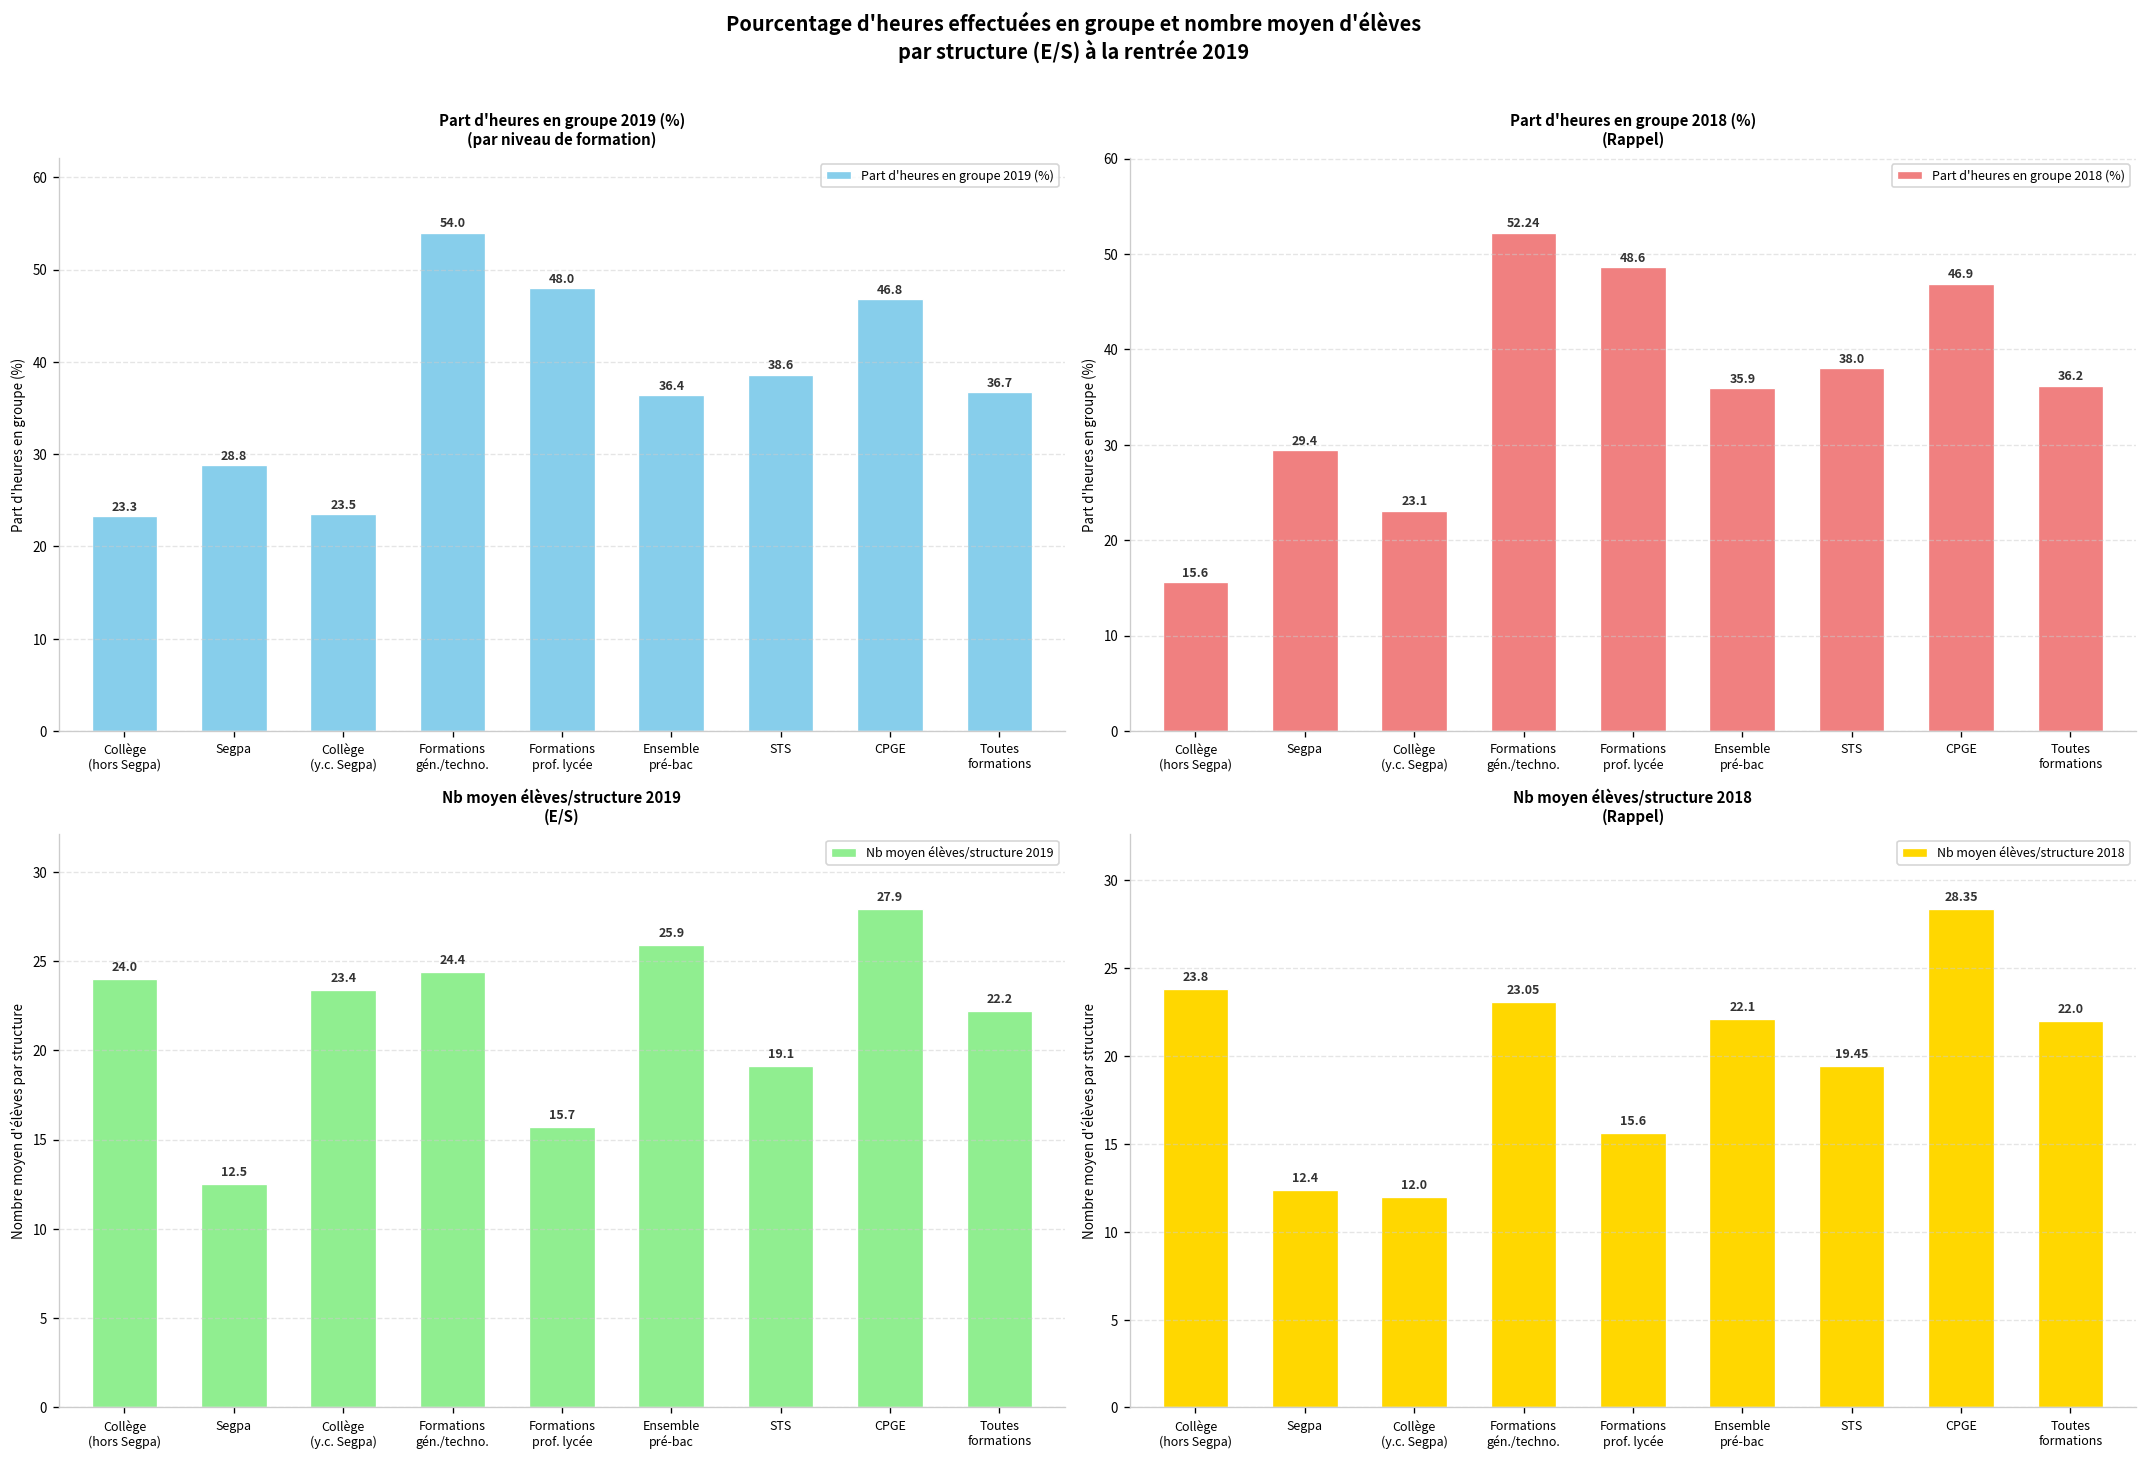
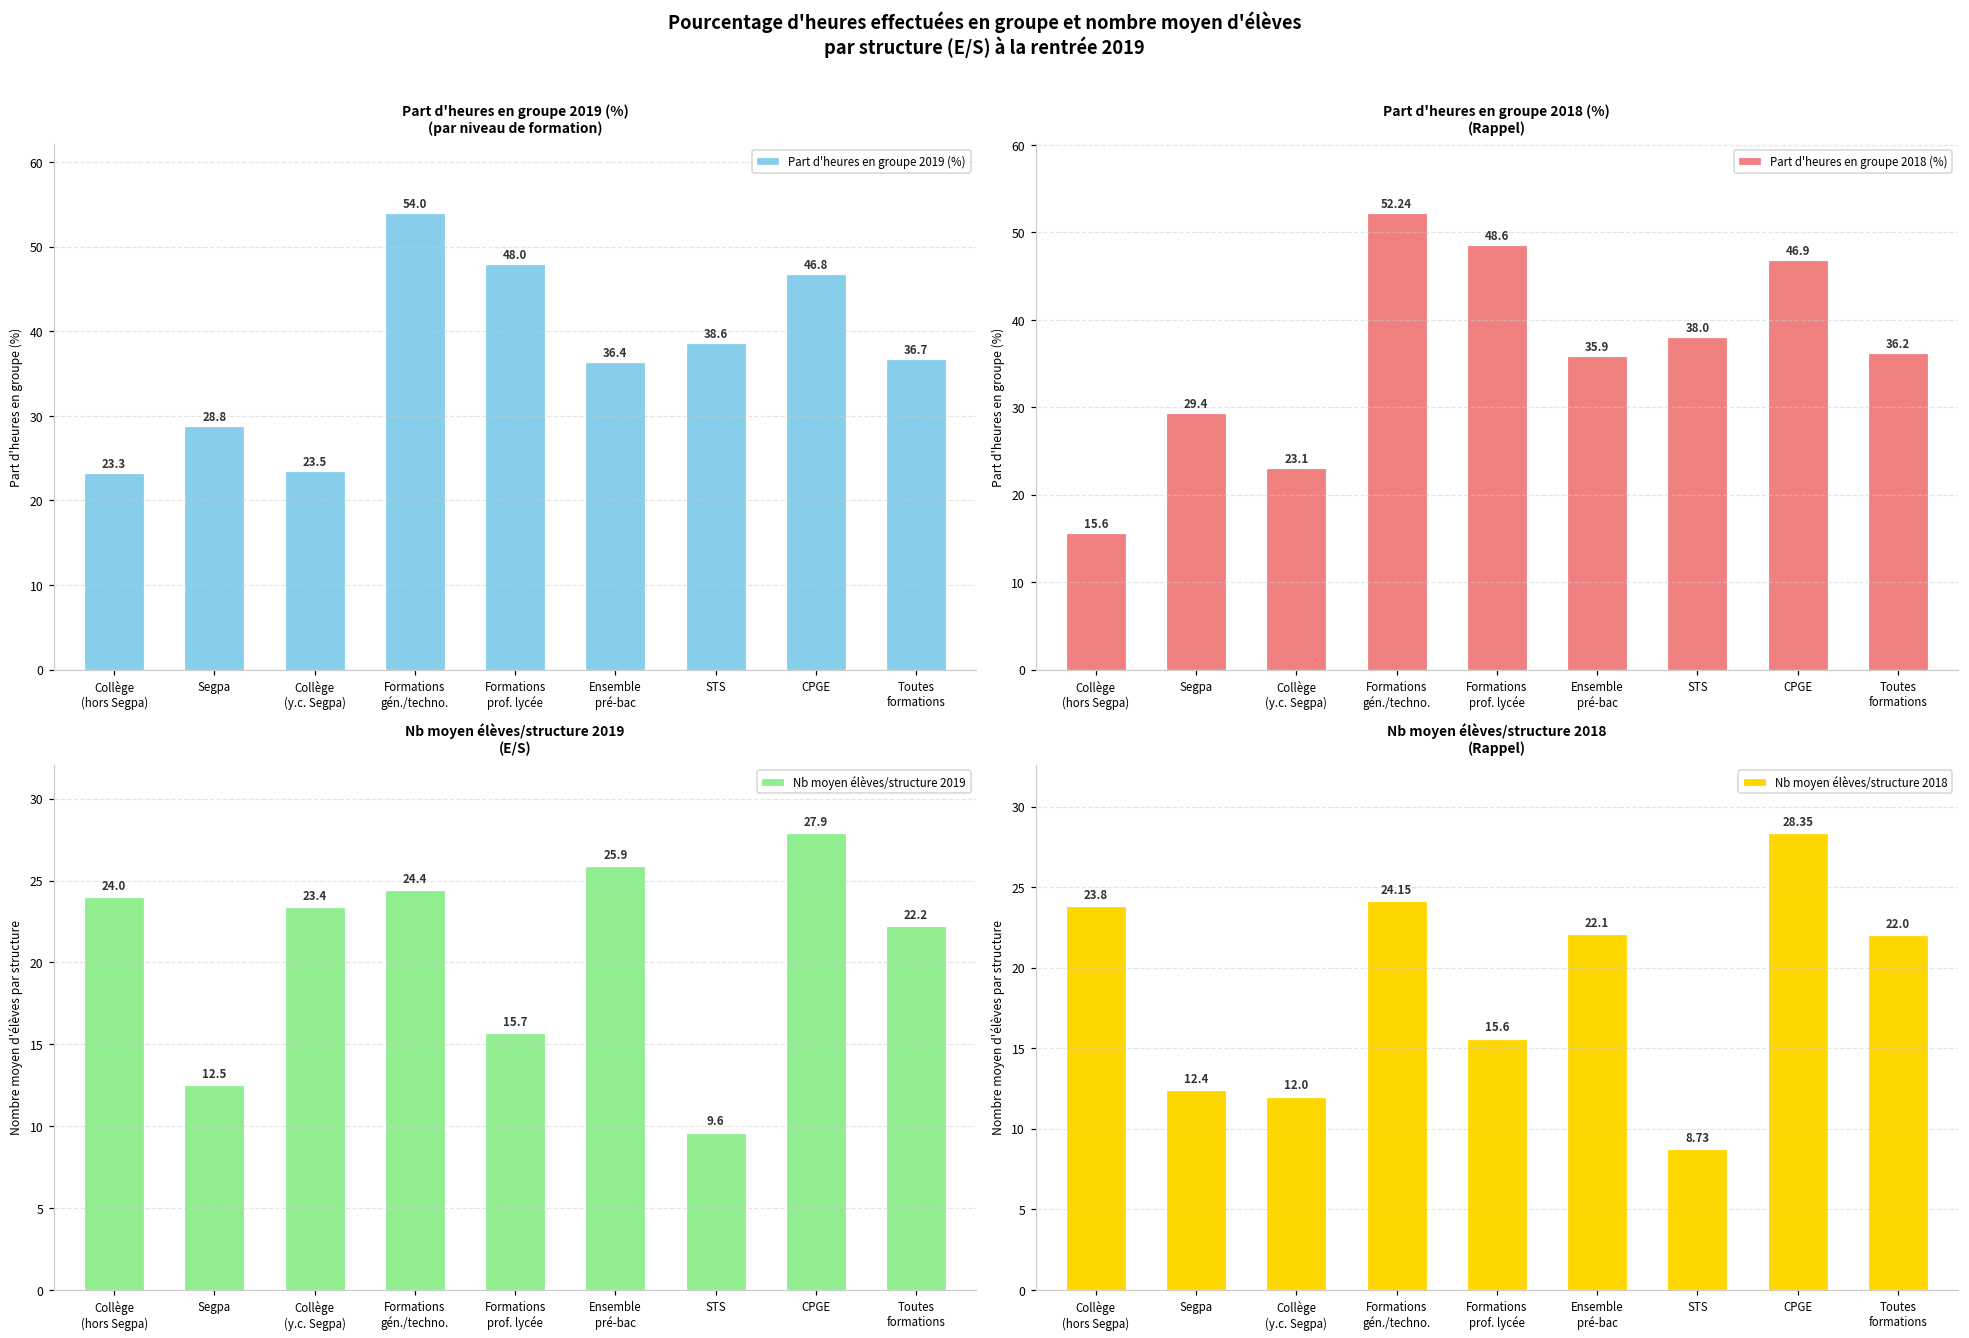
Nb moyen élèves/structure 2019 (E/S), STS: 19.1 -> 9.6
Nb moyen élèves/structure 2018 (Rappel), Formations gén./techno.: 23.05 -> 24.15
Nb moyen élèves/structure 2018 (Rappel), STS: 19.45 -> 8.73
